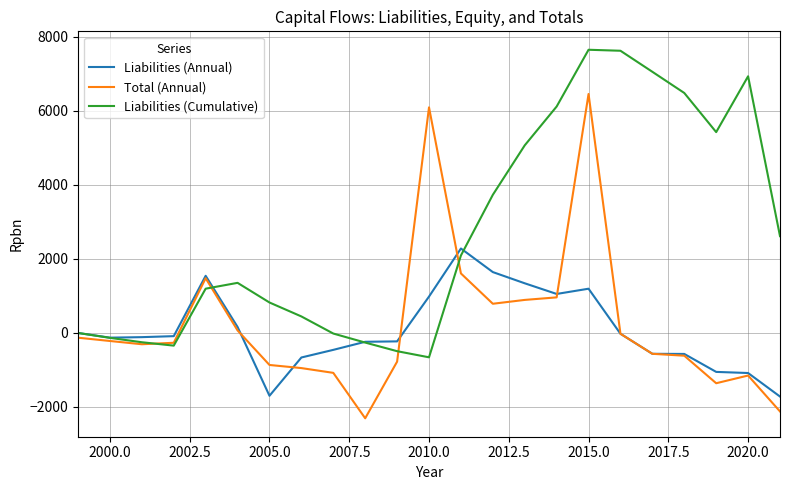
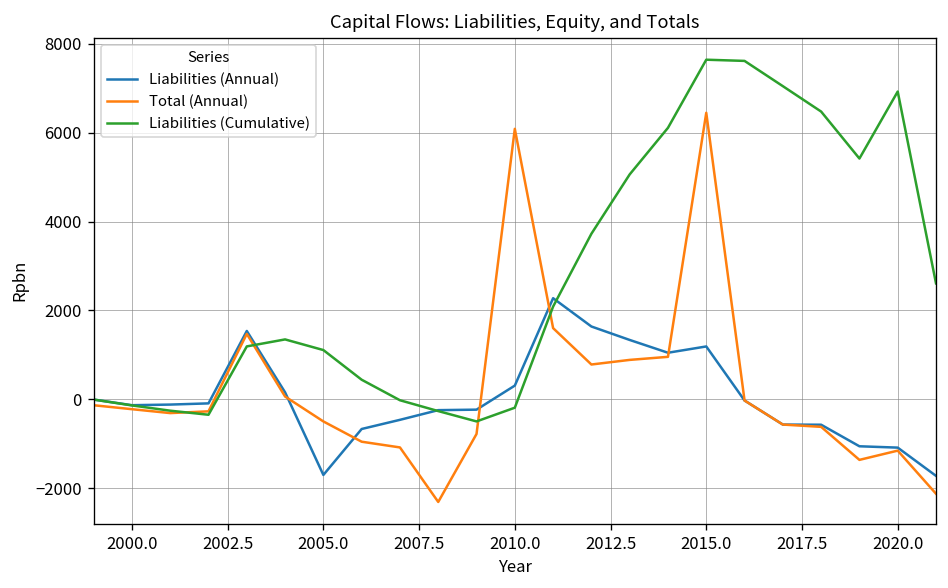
Total (Annual), 2005.0: -900 -> -500
Liabilities (Cumulative), 2005.0: 800 -> 1100
Liabilities (Annual), 2010.0: 1000 -> 300
Liabilities (Cumulative), 2010.0: -700 -> -200
